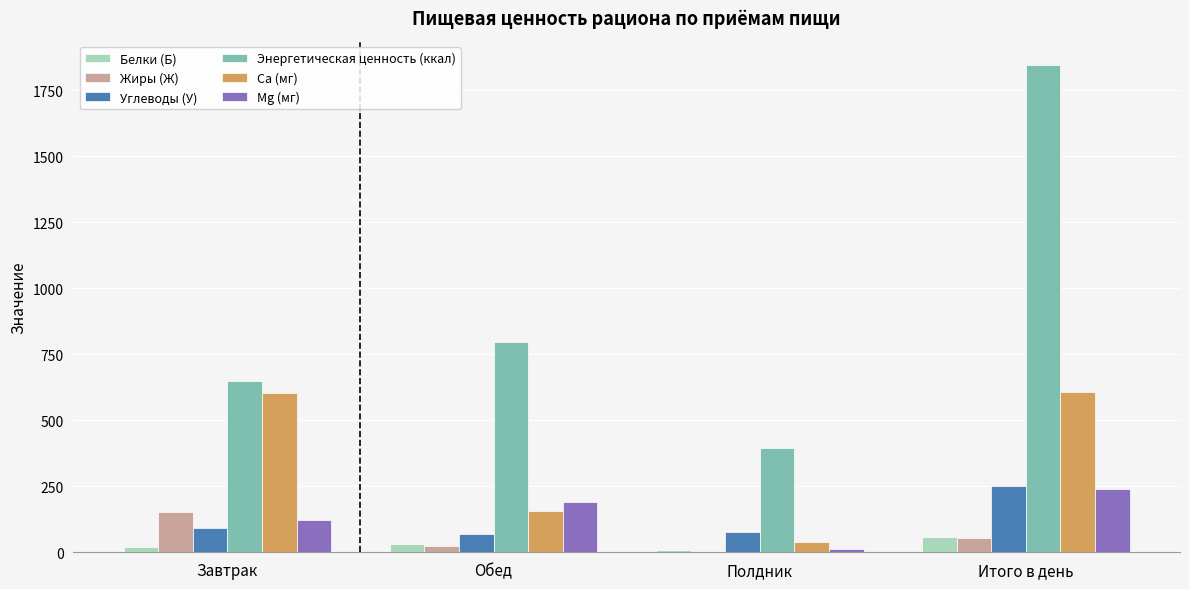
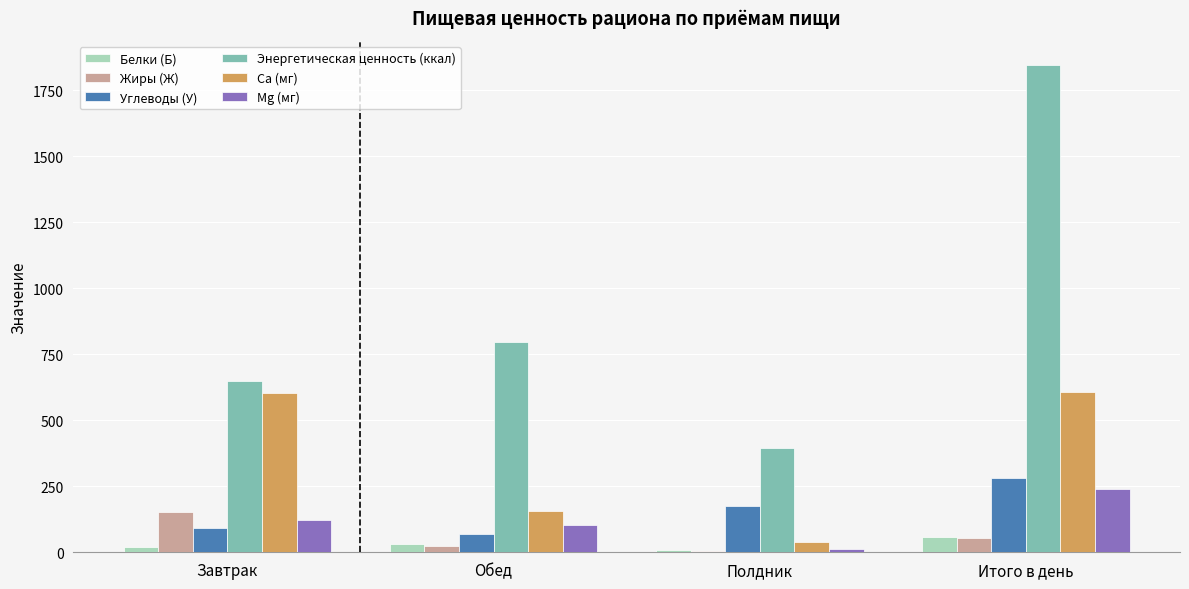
Mg (мг), Обед: 190 -> 100
Углеводы (У), Полдник: 80 -> 180
Углеводы (У), Итого в день: 250 -> 280
